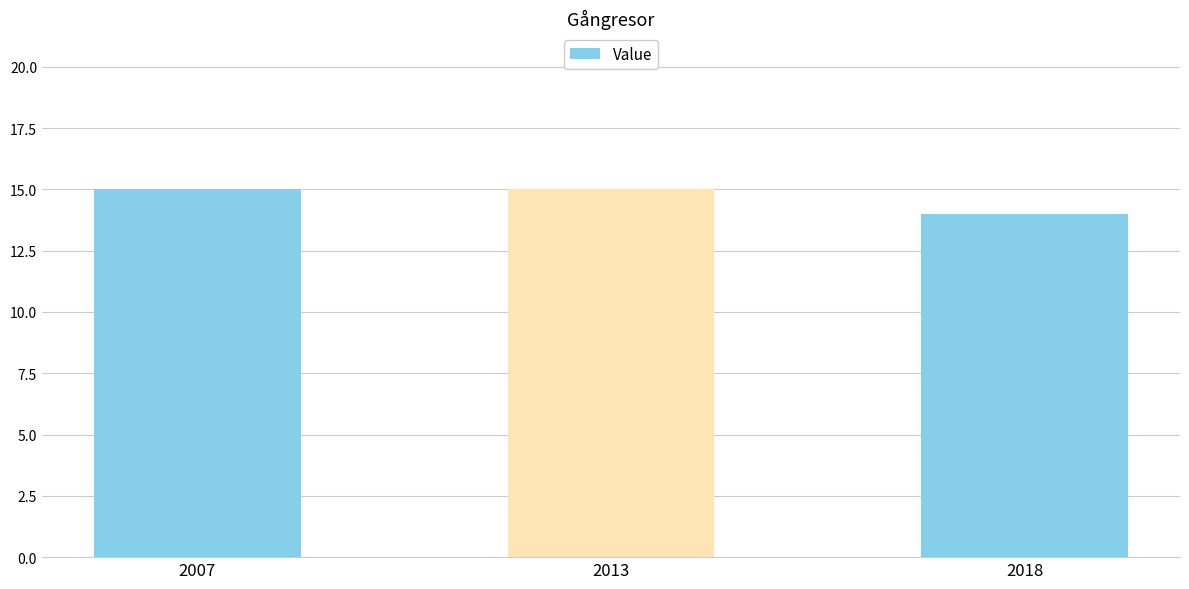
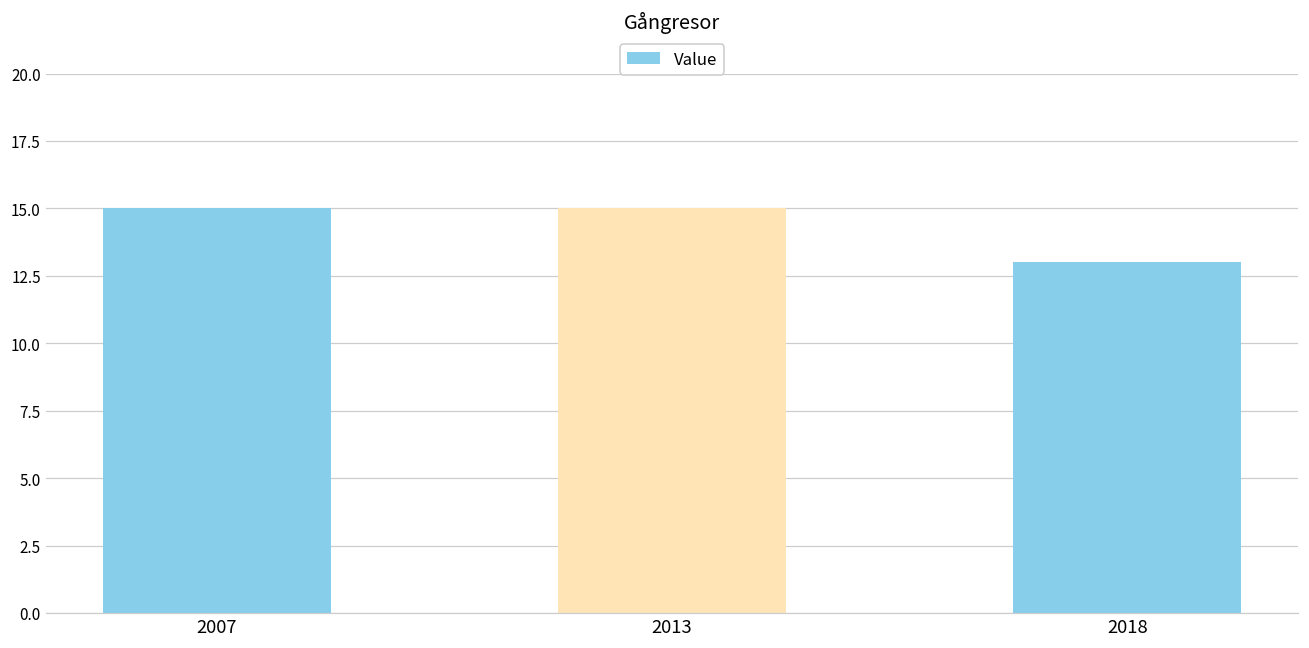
2018: 14 -> 13
